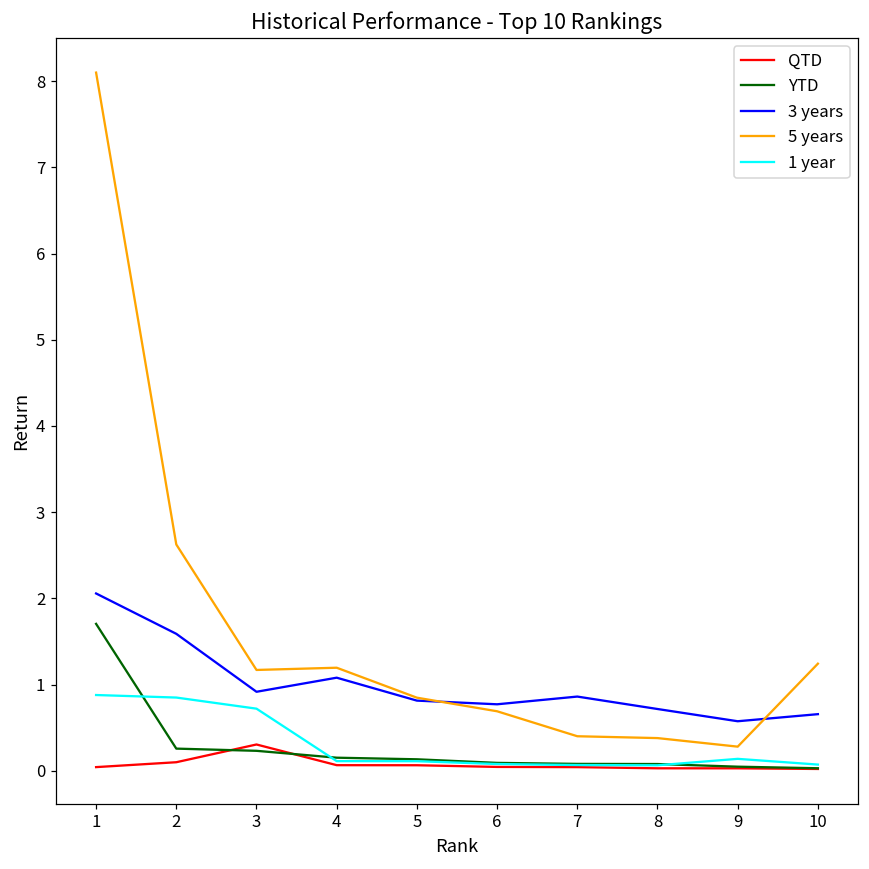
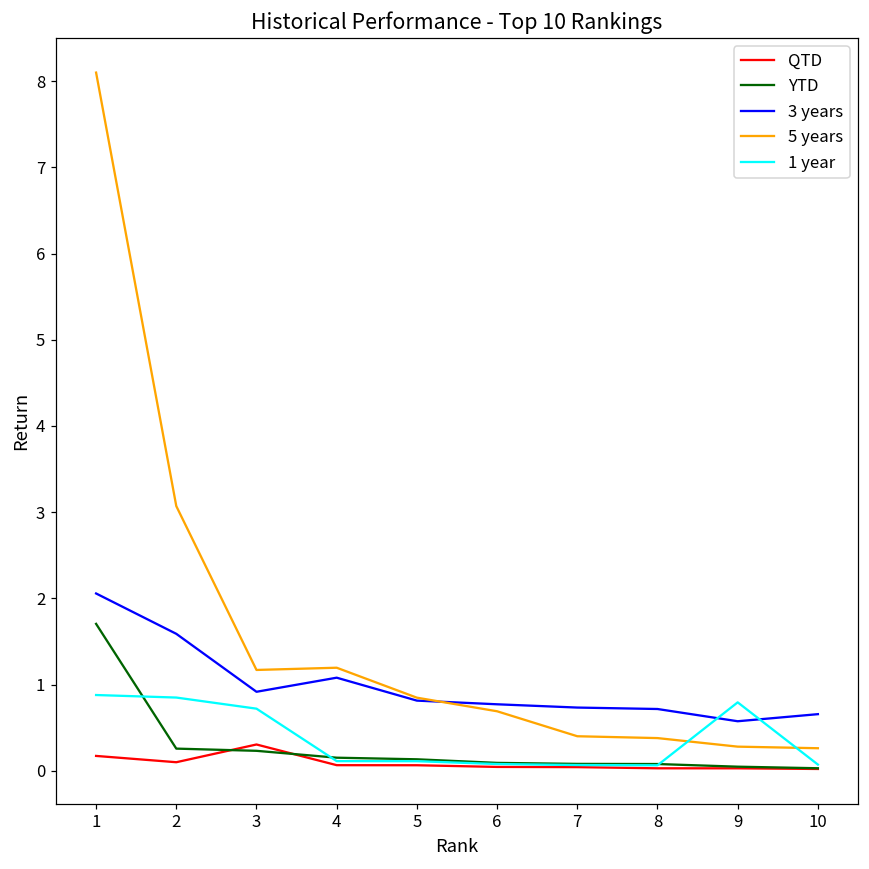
QTD, 1: 0.0 -> 0.2
5 years, 2: 2.6 -> 3.1
3 years, 7: 0.9 -> 0.7
1 year, 9: 0.1 -> 0.8
5 years, 10: 1.2 -> 0.3
